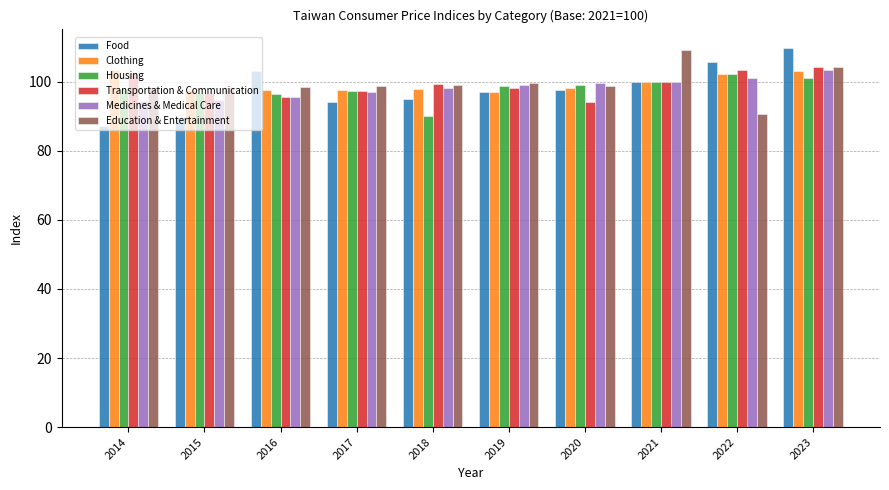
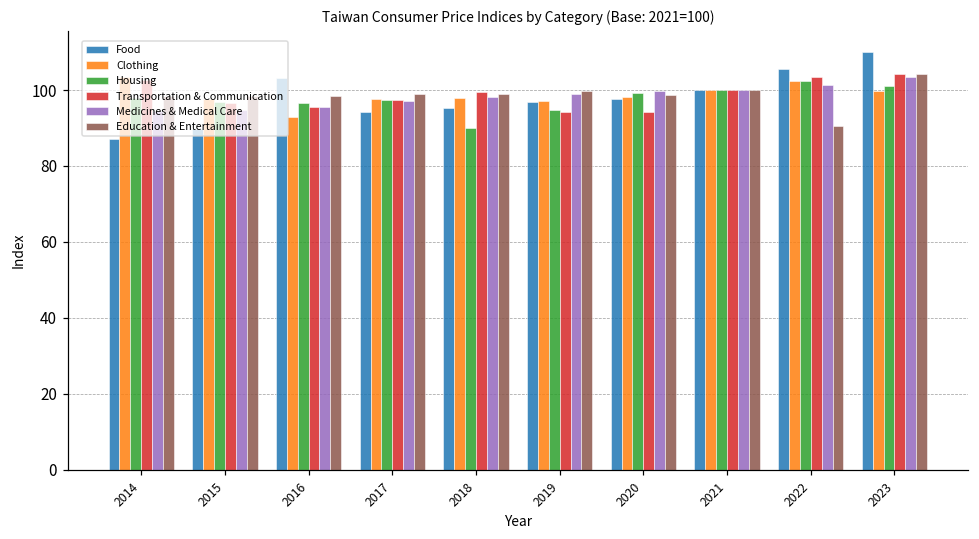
Clothing, 2016: 98 -> 93
Housing, 2019: 99 -> 95
Transportation & Communication, 2019: 98 -> 94
Education & Entertainment, 2021: 109 -> 100
Clothing, 2023: 103 -> 100
